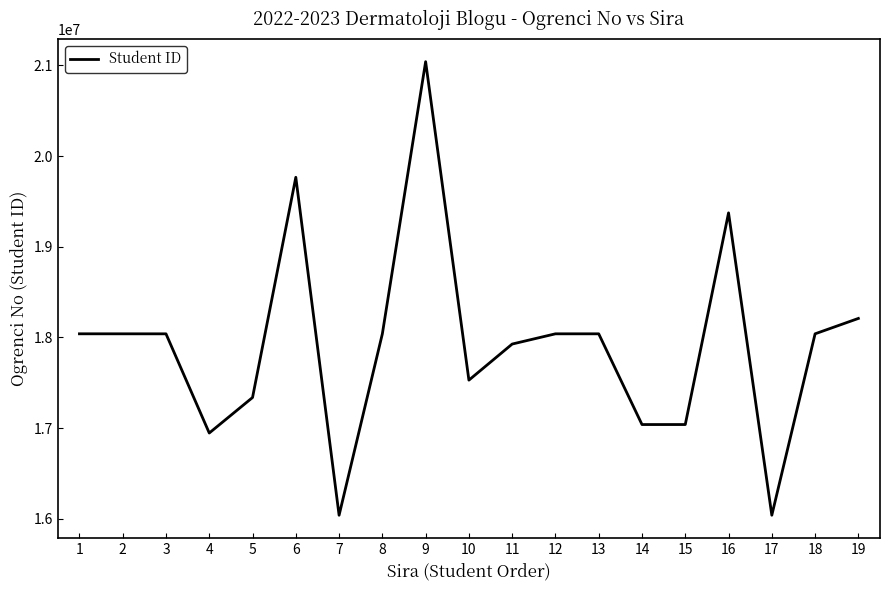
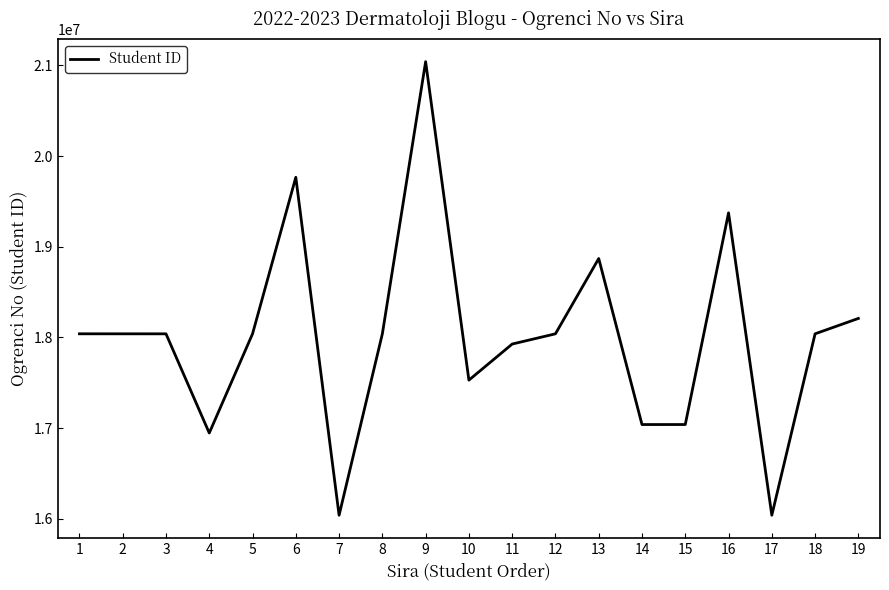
5: 17300000 -> 18000000
13: 18000000 -> 18900000
